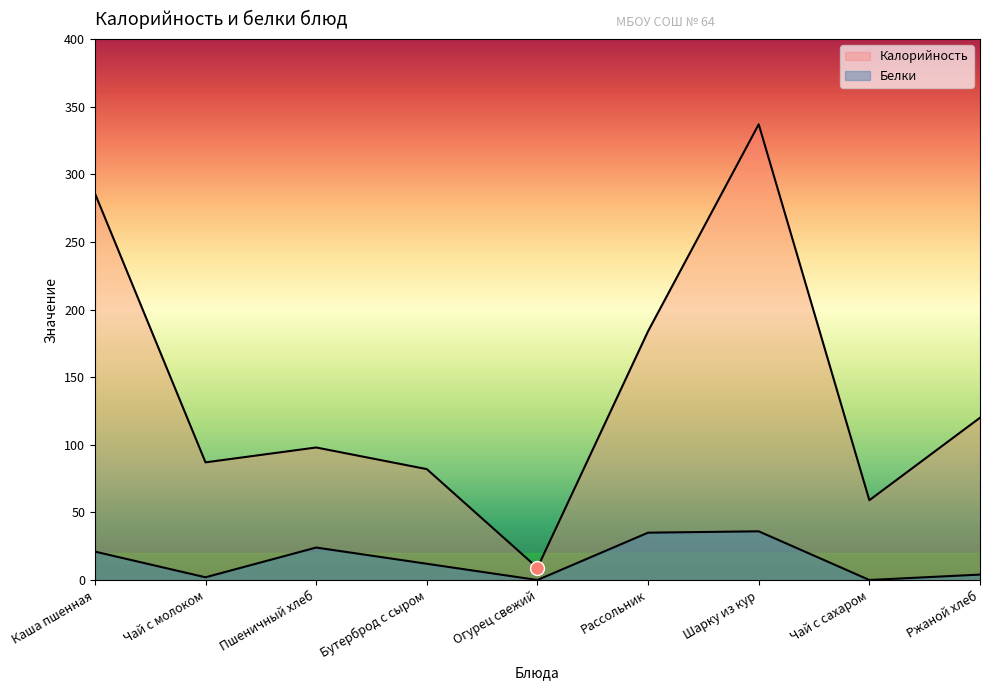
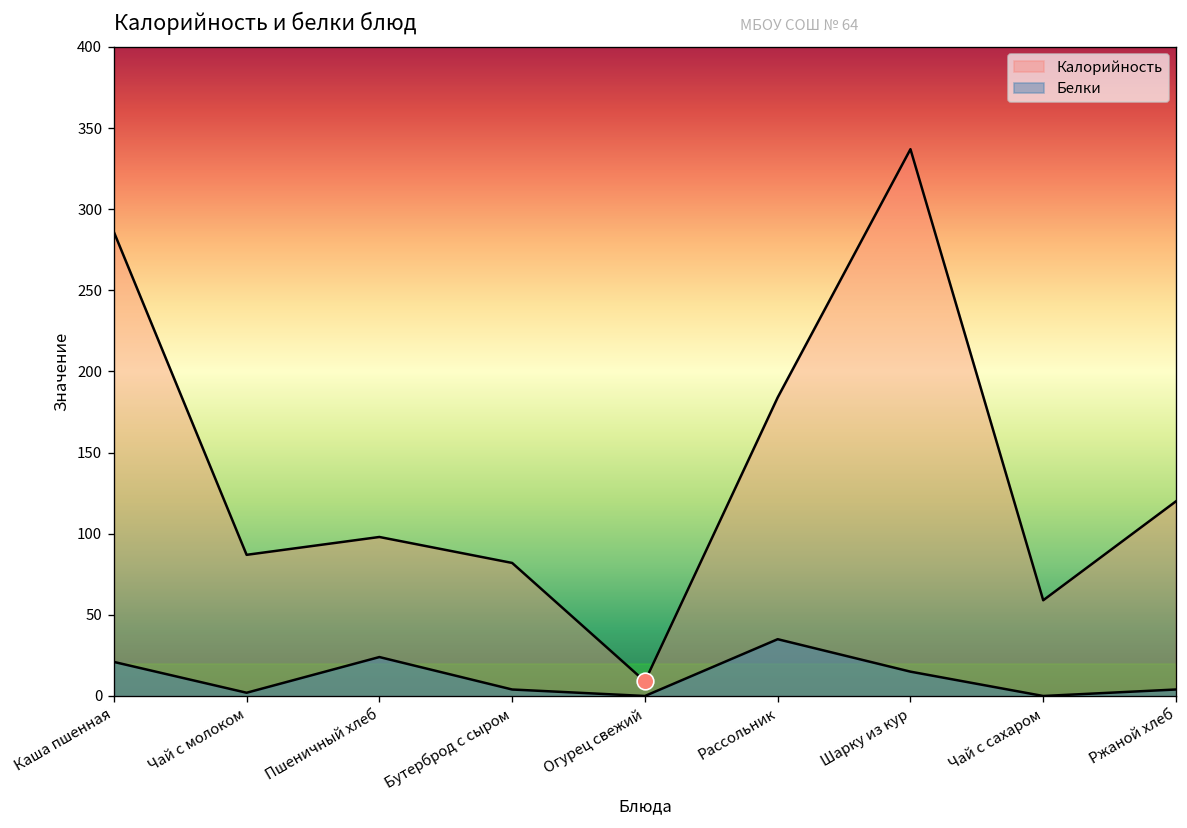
Белки, Бутерброд с сыром: 12 -> 4
Белки, Шарку из кур: 36 -> 15
